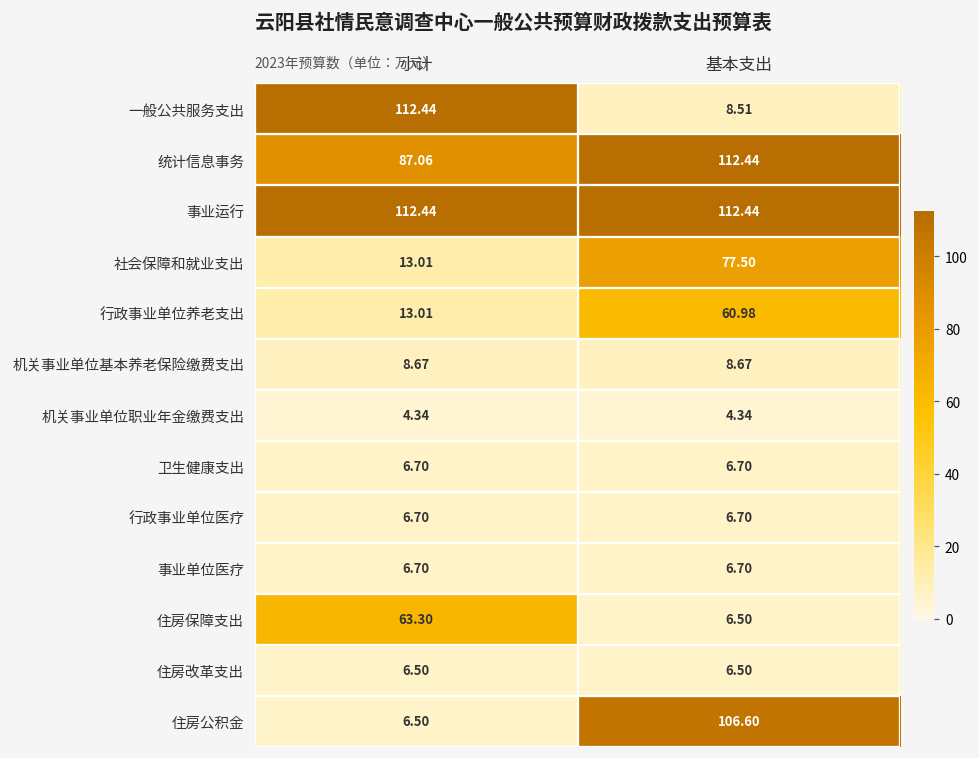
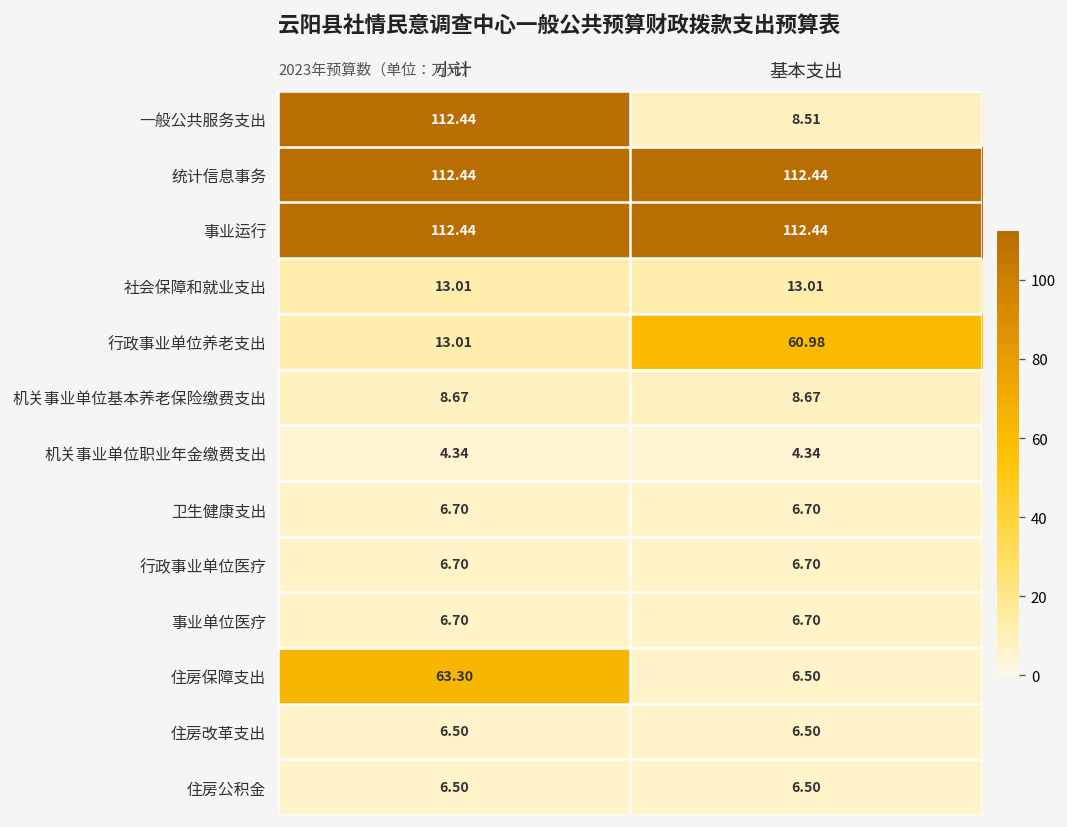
统计信息事务, 小计: 87.06 -> 112.44
社会保障和就业支出, 基本支出: 77.50 -> 13.01
住房公积金, 基本支出: 106.60 -> 6.50
